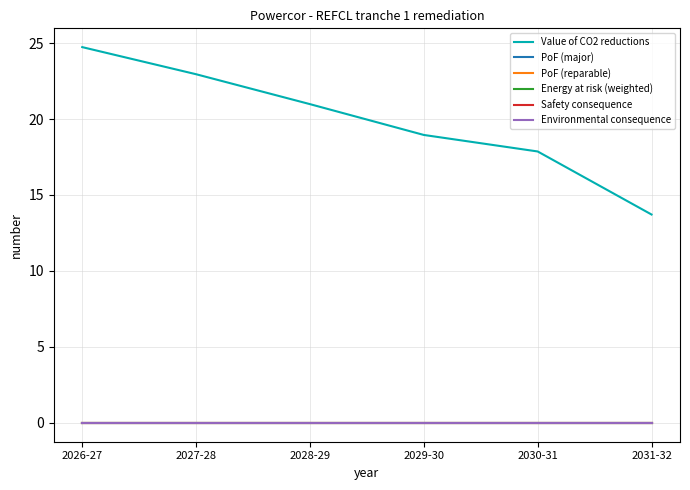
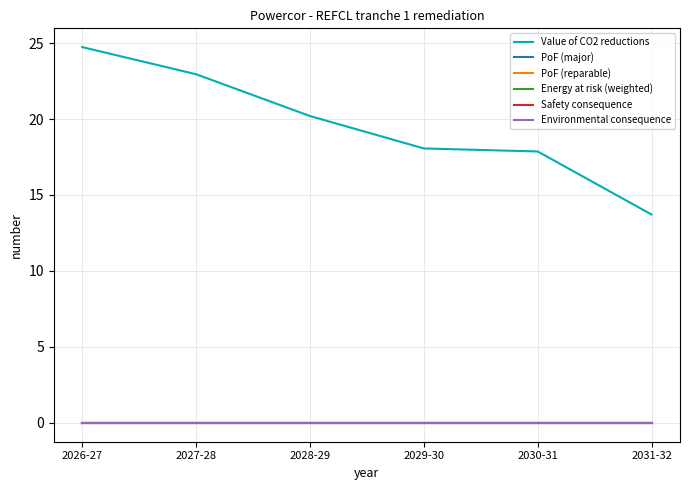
Value of CO2 reductions, 2028-29: 21.0 -> 20.2
Value of CO2 reductions, 2029-30: 19.0 -> 18.1
